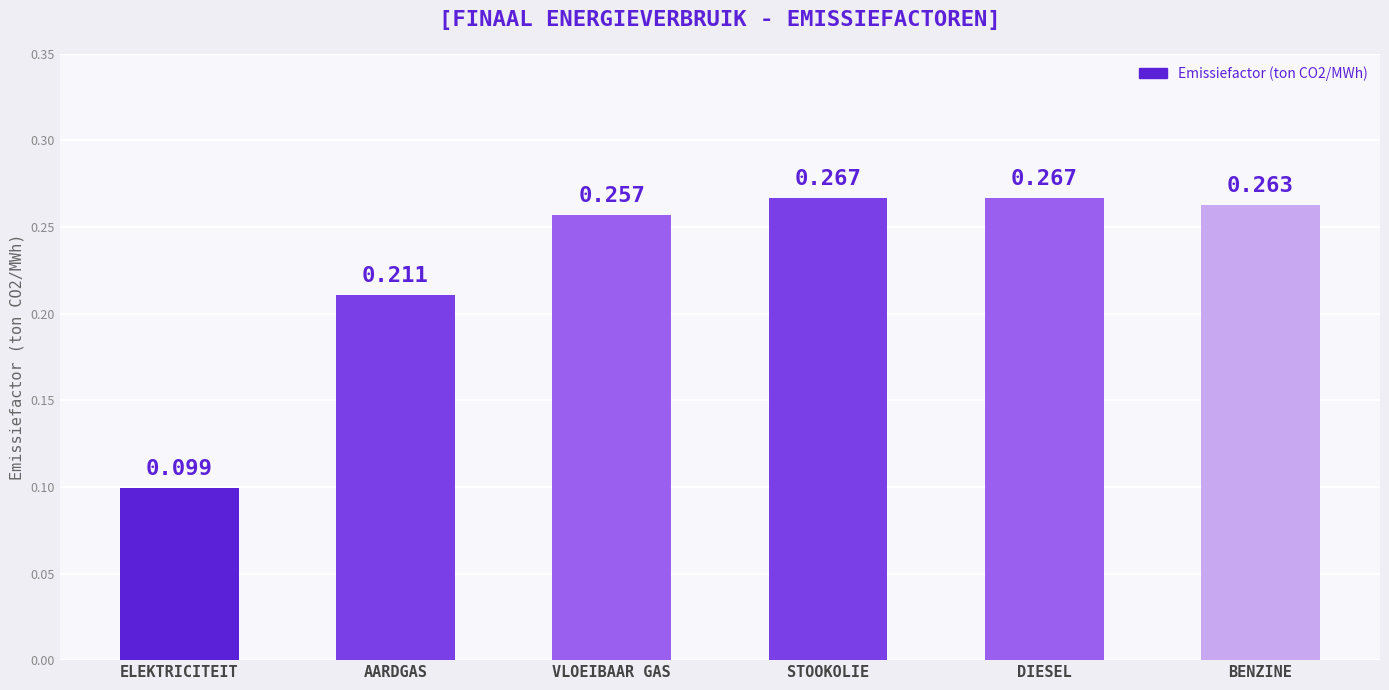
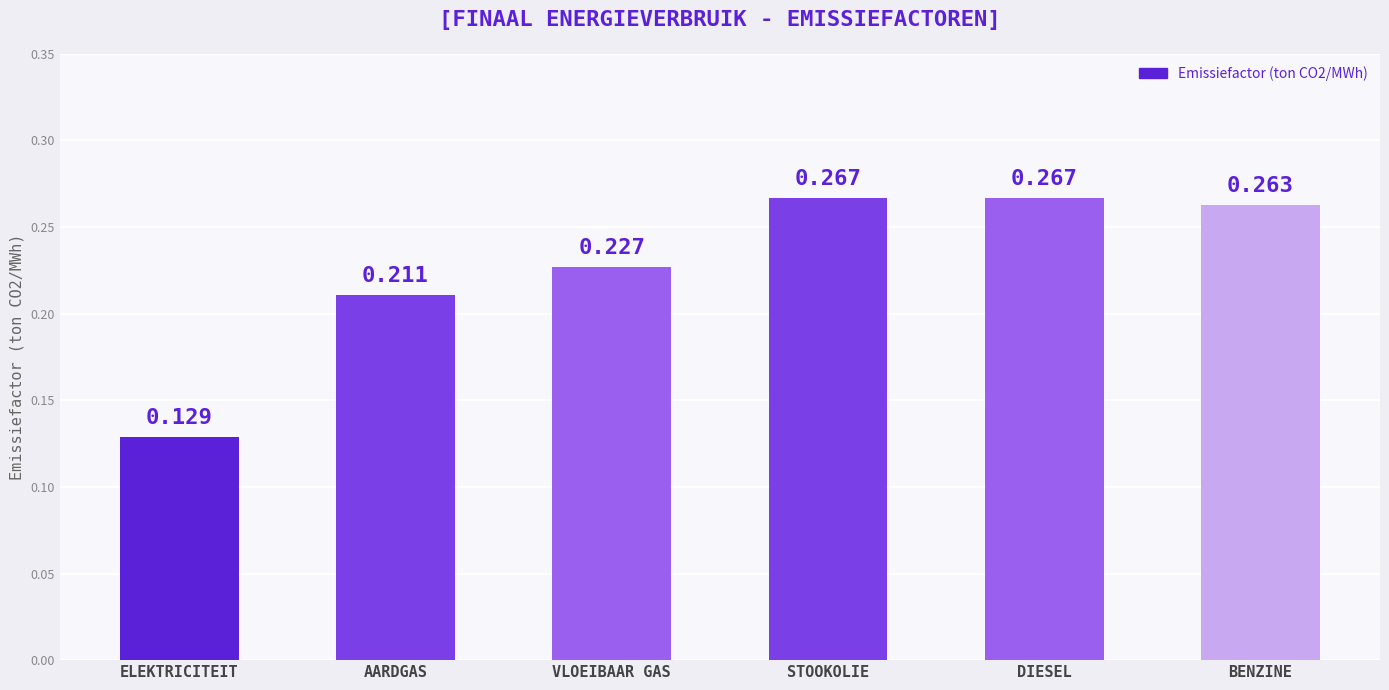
ELEKTRICITEIT: 0.099 -> 0.129
VLOEIBAAR GAS: 0.257 -> 0.227
